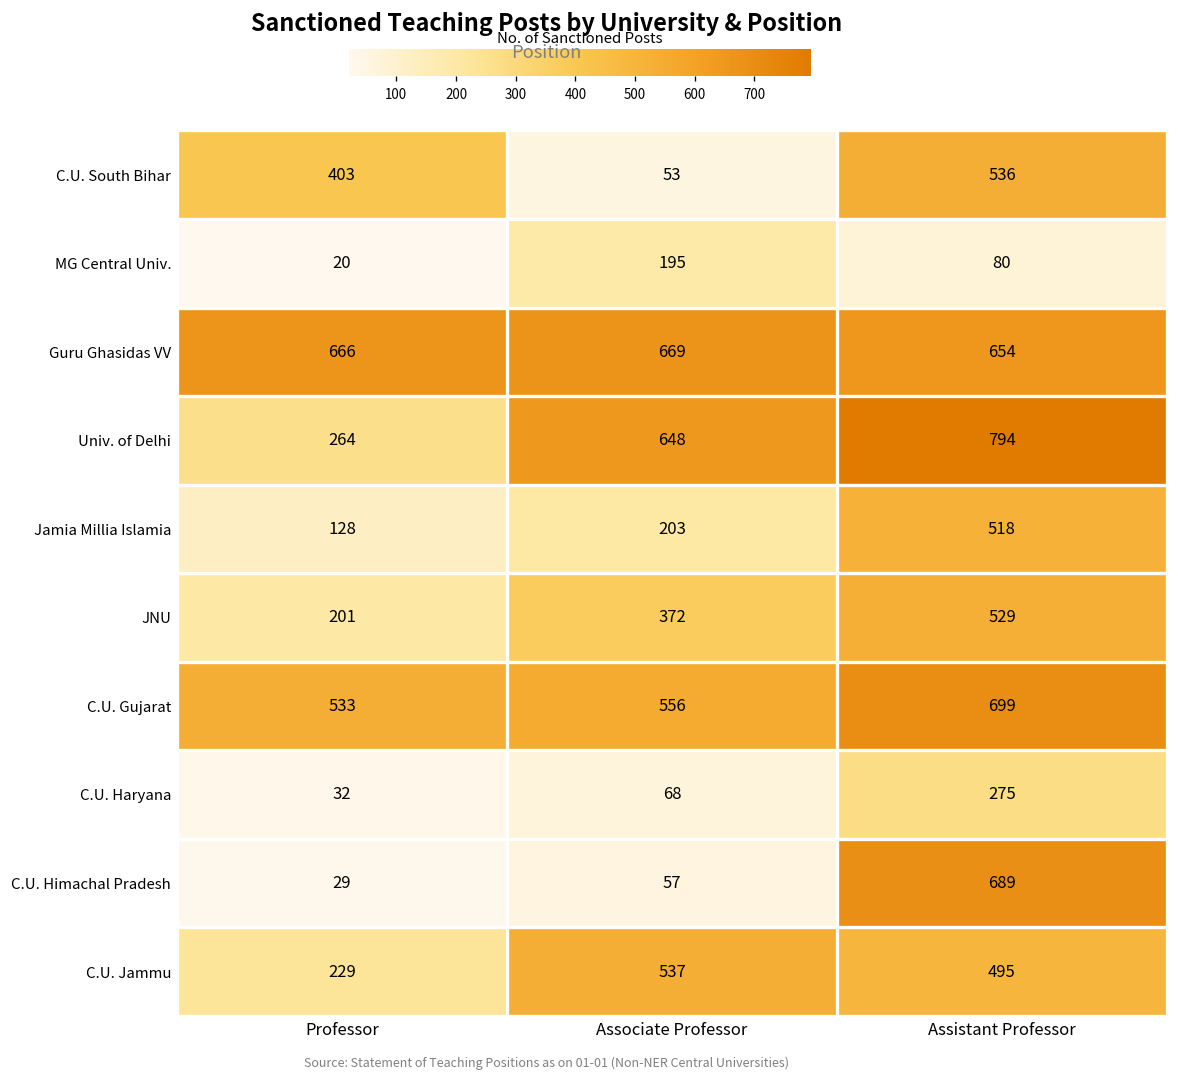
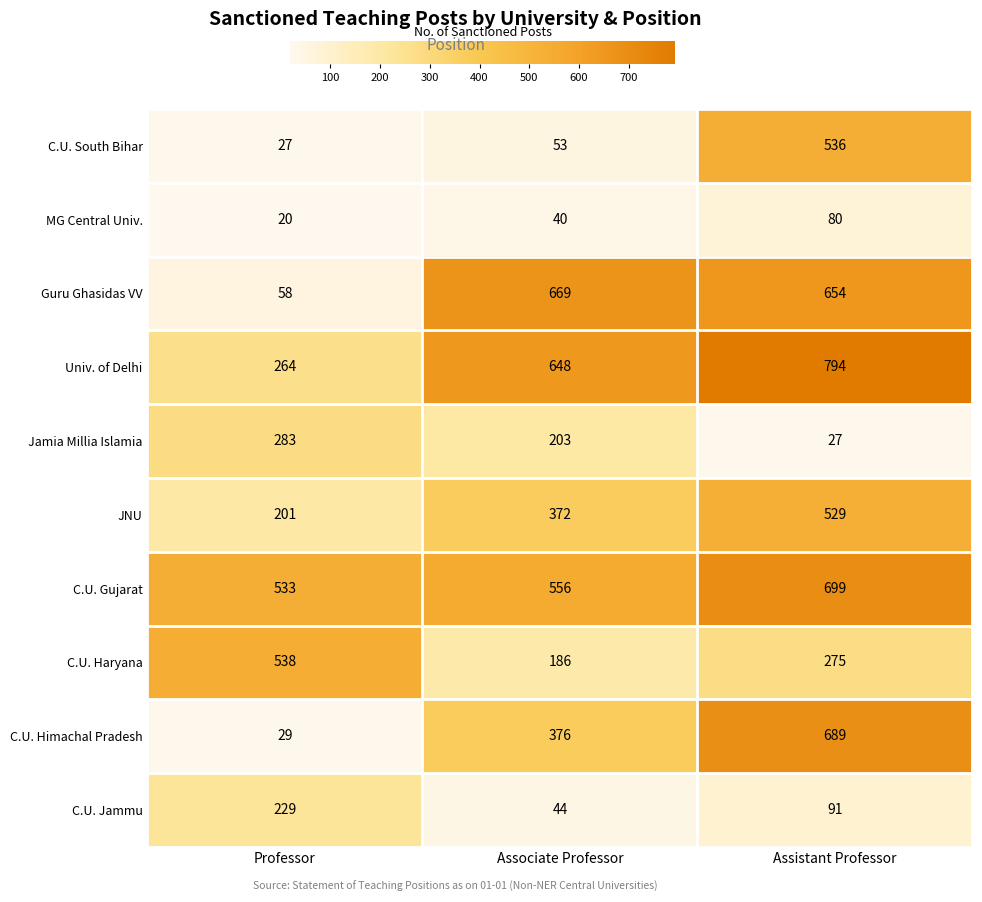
C.U. South Bihar, Professor: 403 -> 27
MG Central Univ., Associate Professor: 195 -> 40
Guru Ghasidas VV, Professor: 666 -> 58
Jamia Millia Islamia, Professor: 128 -> 283
Jamia Millia Islamia, Assistant Professor: 518 -> 27
C.U. Haryana, Professor: 32 -> 538
C.U. Haryana, Associate Professor: 68 -> 186
C.U. Himachal Pradesh, Associate Professor: 57 -> 376
C.U. Jammu, Associate Professor: 537 -> 44
C.U. Jammu, Assistant Professor: 495 -> 91
